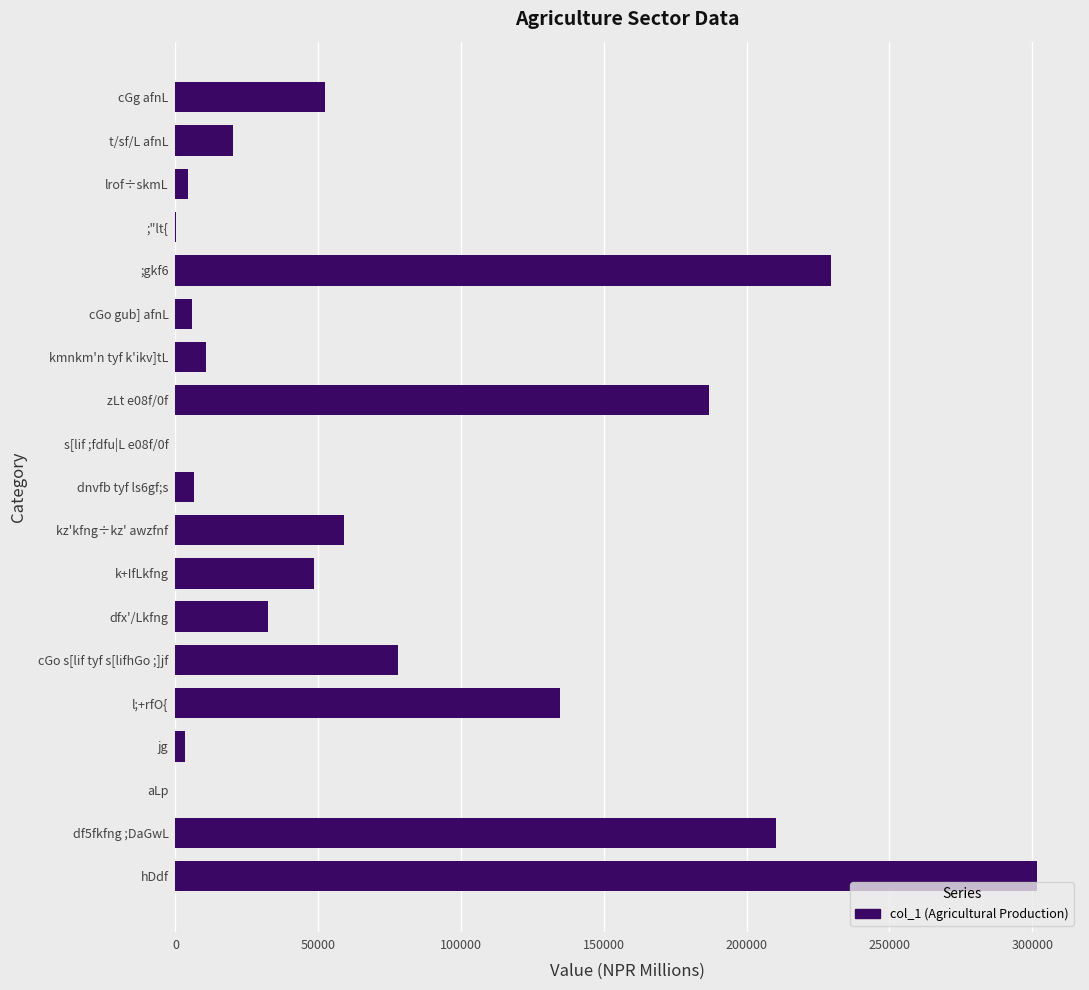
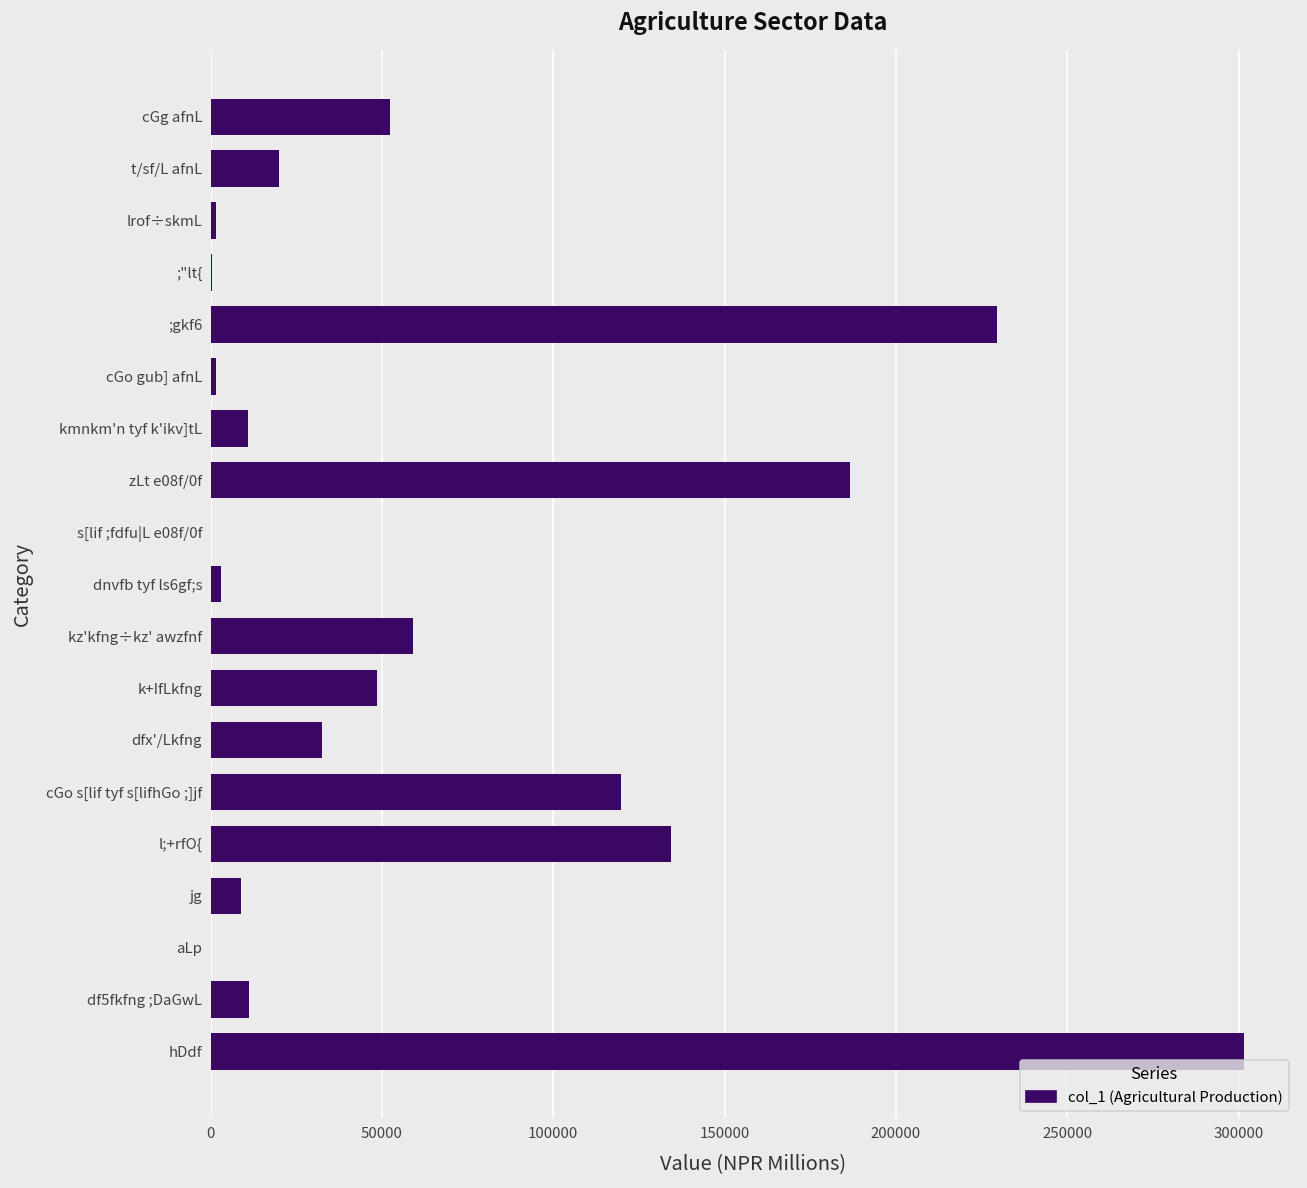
lrof÷skmL: 4000 -> 2000
cGo gub] afnL: 6000 -> 2000
dnvfb tyf ls6gf;s: 7000 -> 3000
cGo s[lif tyf s[lifhGo ;]jf: 78000 -> 120000
jg: 3000 -> 9000
df5fkfng ;DaGwL: 210000 -> 11000
